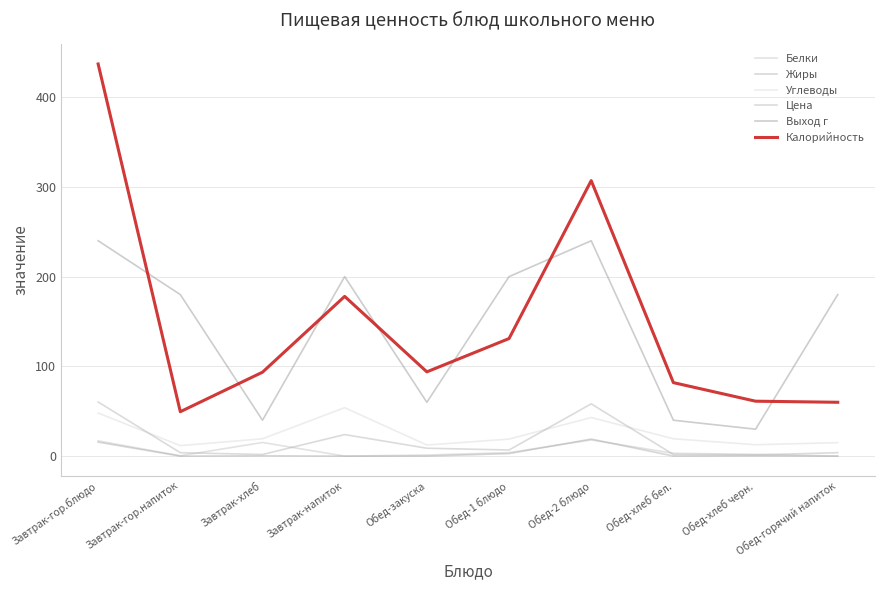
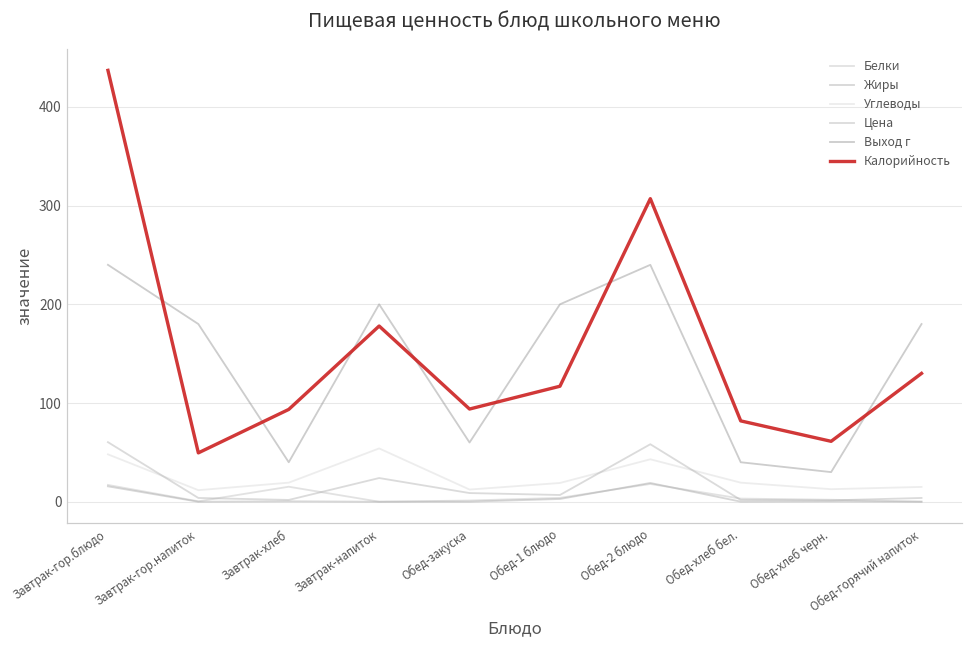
Калорийность, Обед-1 блюдо: 130 -> 120
Калорийность, Обед-горячий напиток: 60 -> 130
